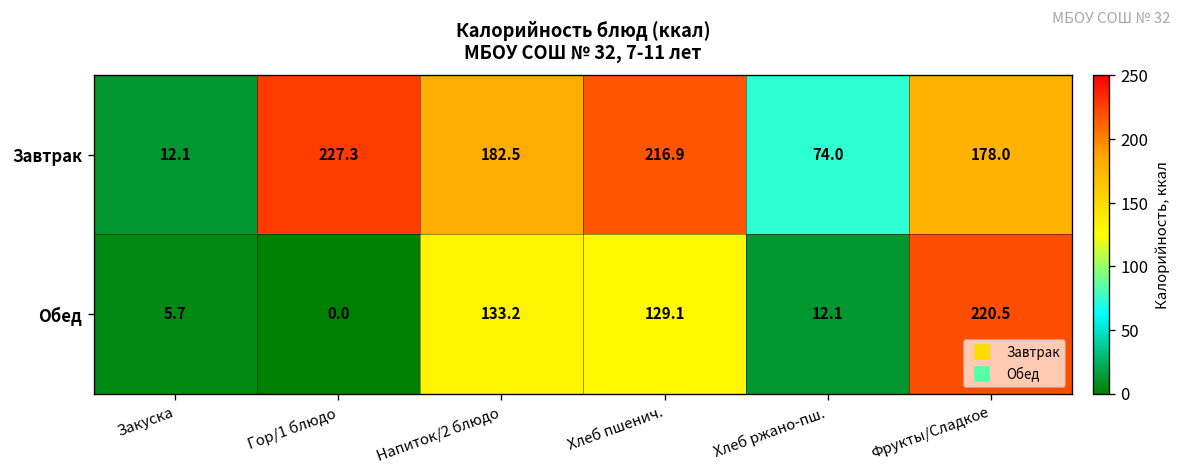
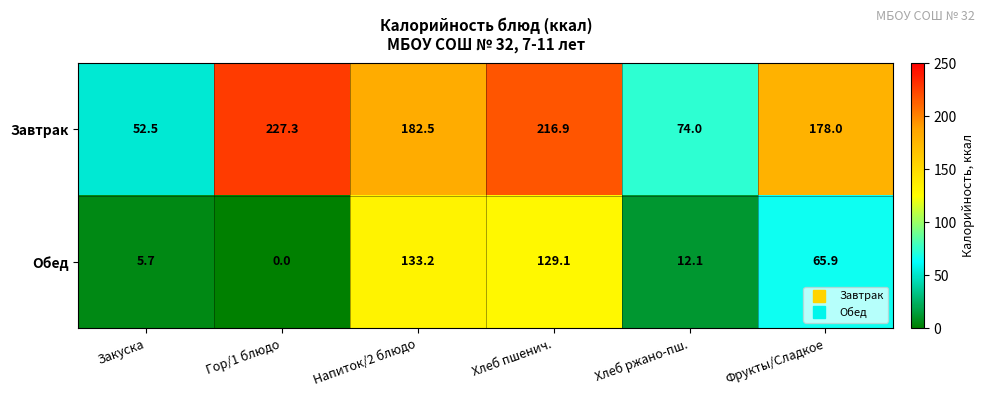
Завтрак, Закуска: 12.1 -> 52.5
Обед, Фрукты/Сладкое: 220.5 -> 65.9
